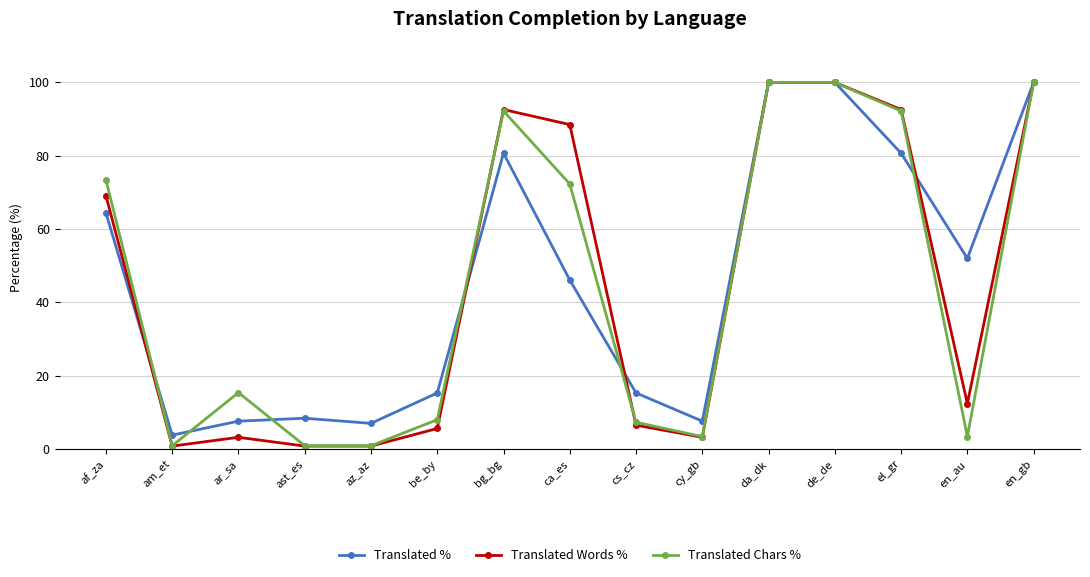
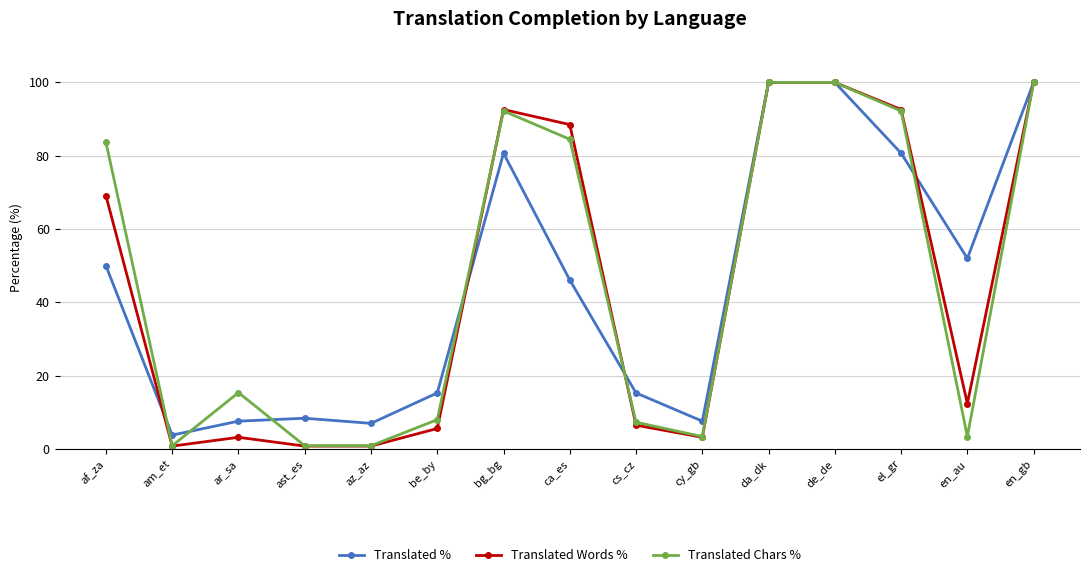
Translated %, af_za: 64 -> 50
Translated Chars %, af_za: 73 -> 84
Translated Chars %, ca_es: 72 -> 85
